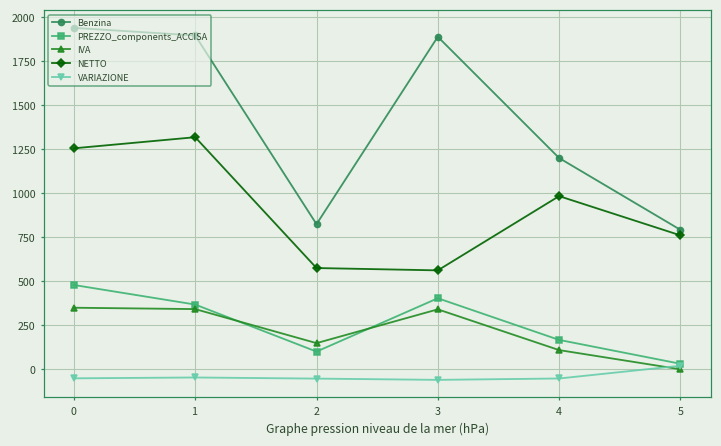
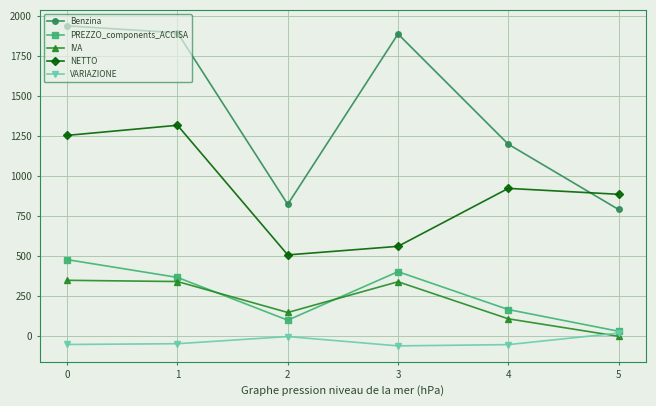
NETTO, 2: 570 -> 510
VARIAZIONE, 2: -50 -> 0
NETTO, 4: 980 -> 920
NETTO, 5: 760 -> 890
